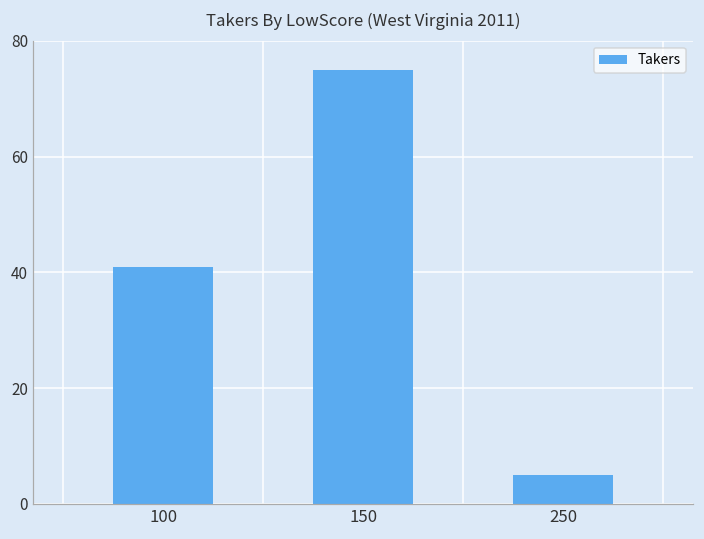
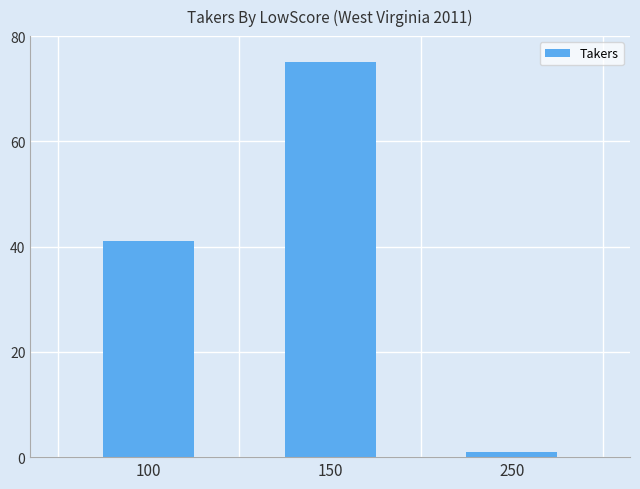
250: 5 -> 1
